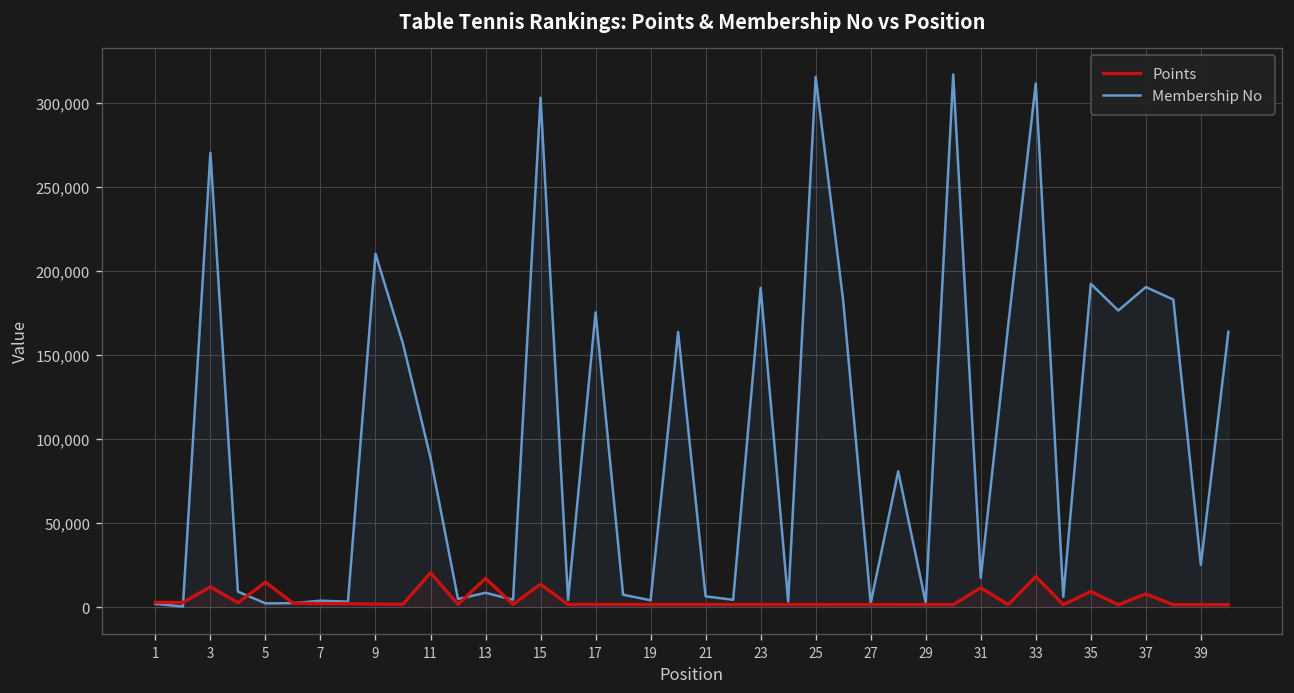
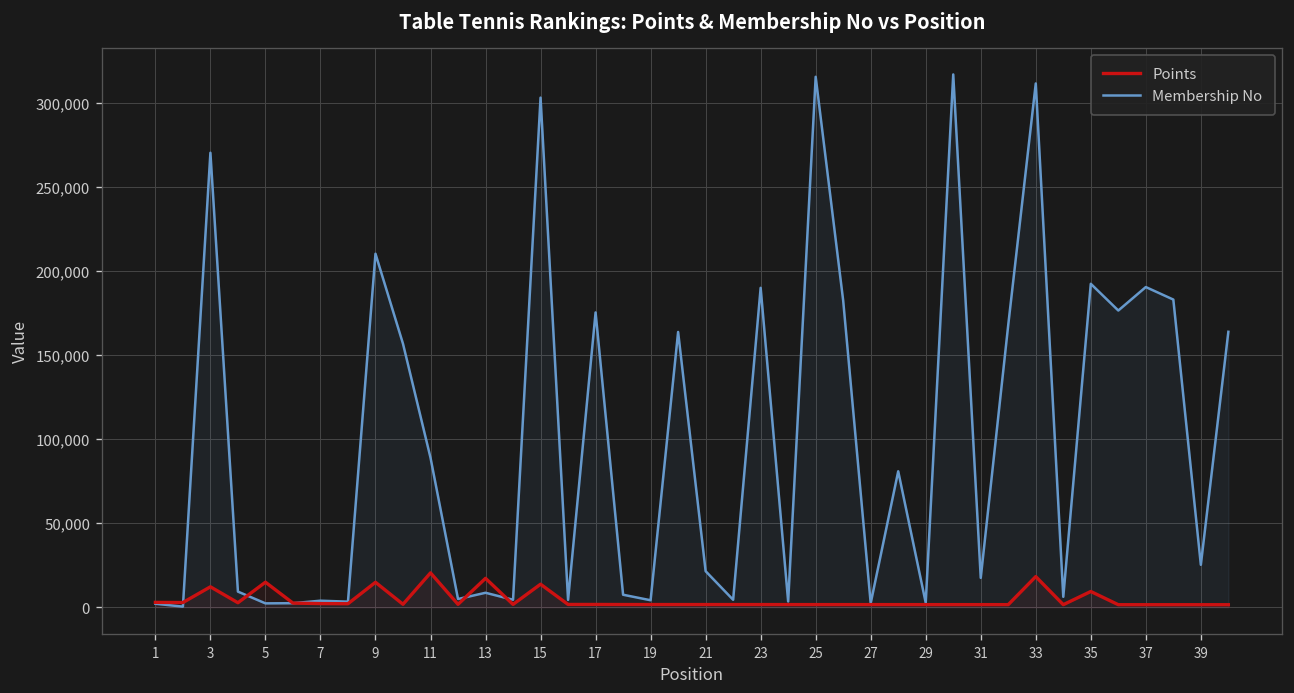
Points, 9: 2,000 -> 15,000
Membership No, 21: 6,000 -> 21,000
Points, 31: 12,000 -> 2,000
Points, 37: 8,000 -> 1,000
